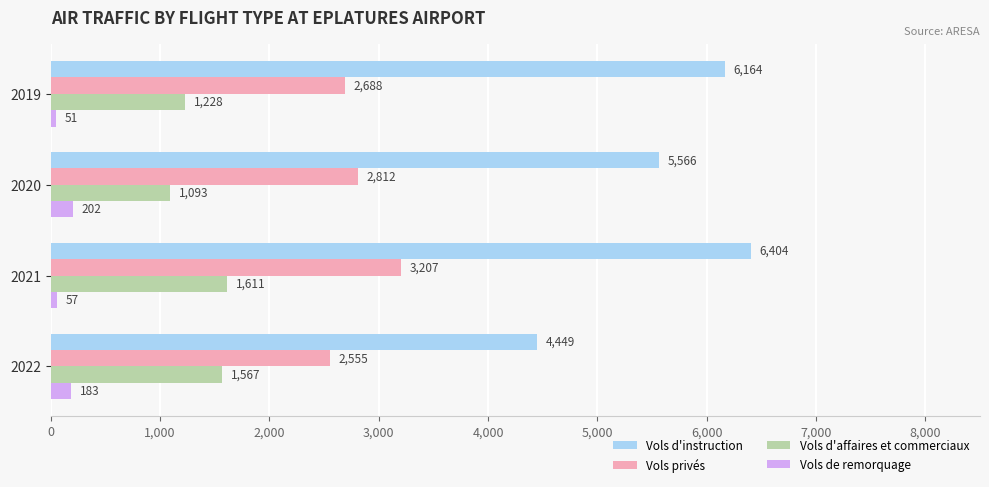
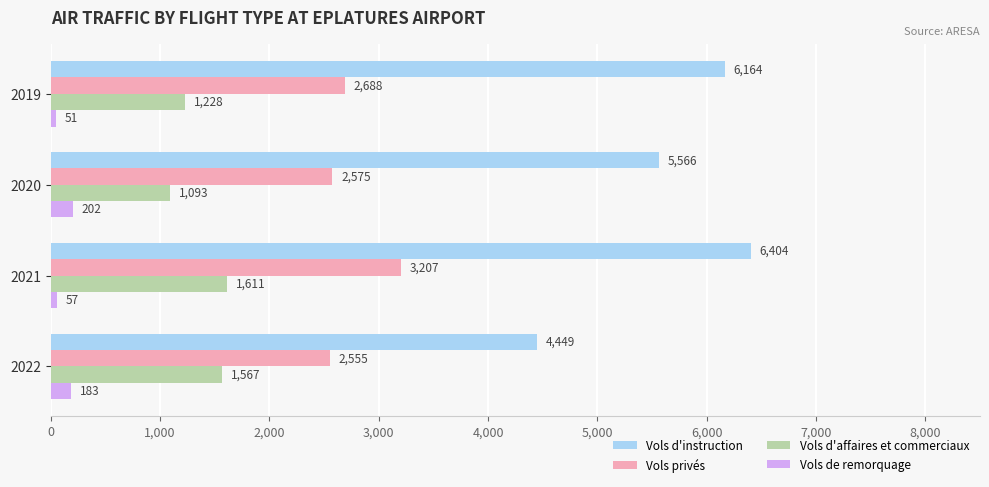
Vols privés, 2020: 2,812 -> 2,575
